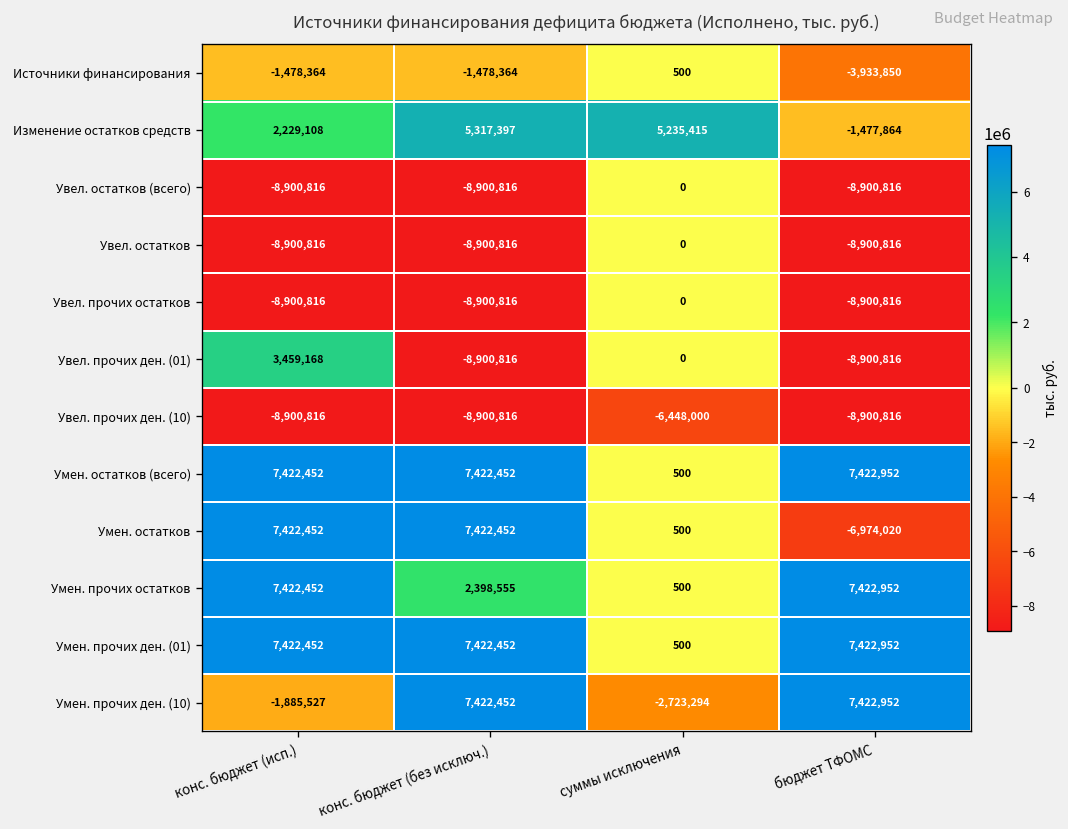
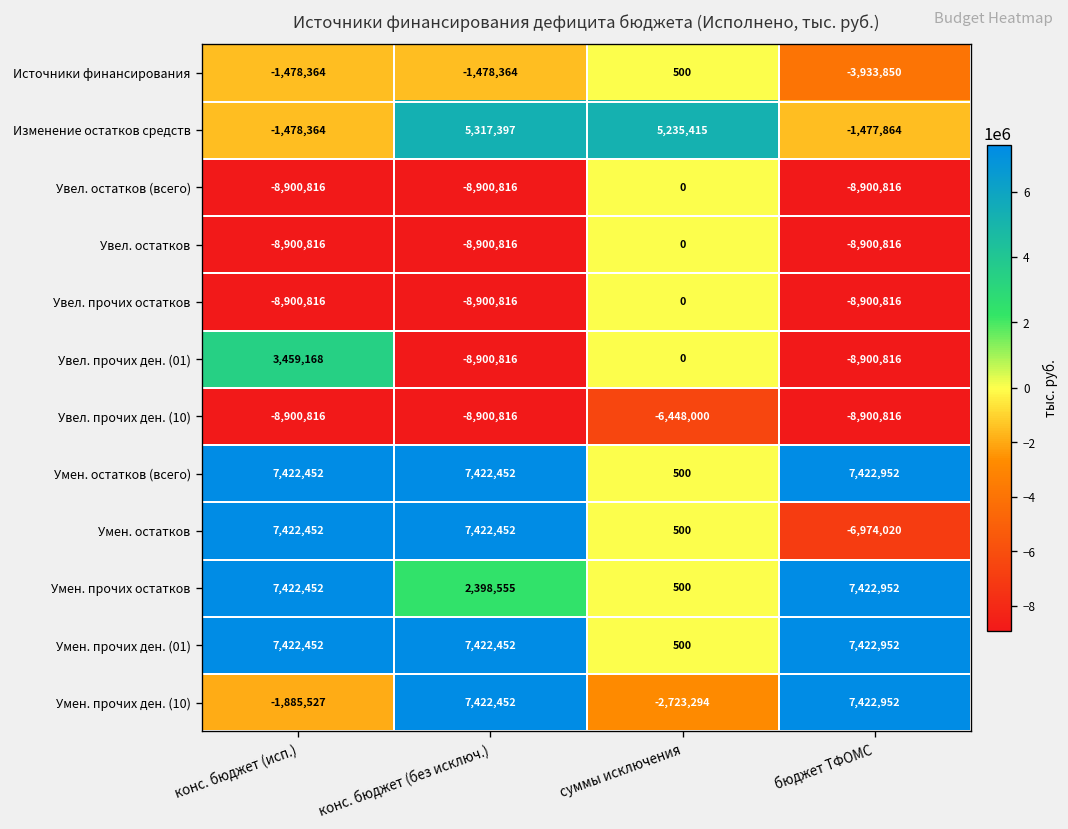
Изменение остатков средств, конс. бюджет (исп.): 2,229,108 -> -1,478,364
